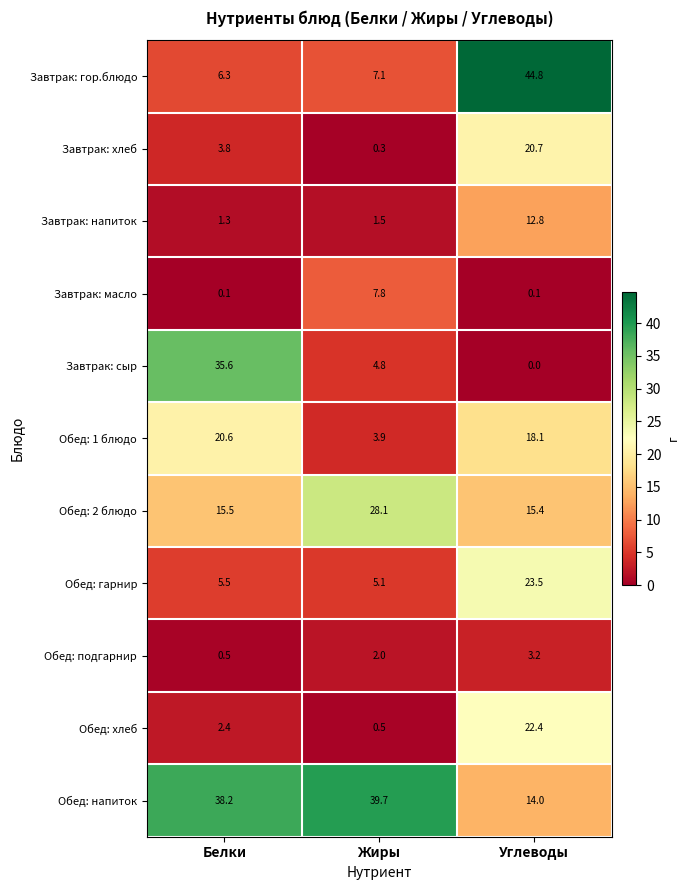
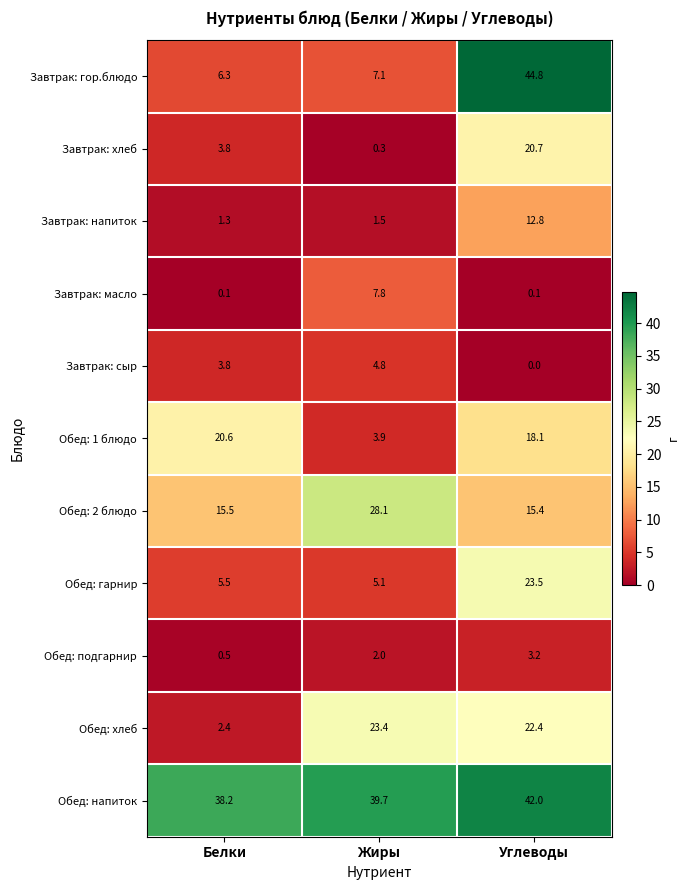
Завтрак: сыр, Белки: 35.6 -> 3.8
Обед: хлеб, Жиры: 0.5 -> 23.4
Обед: напиток, Углеводы: 14.0 -> 42.0
